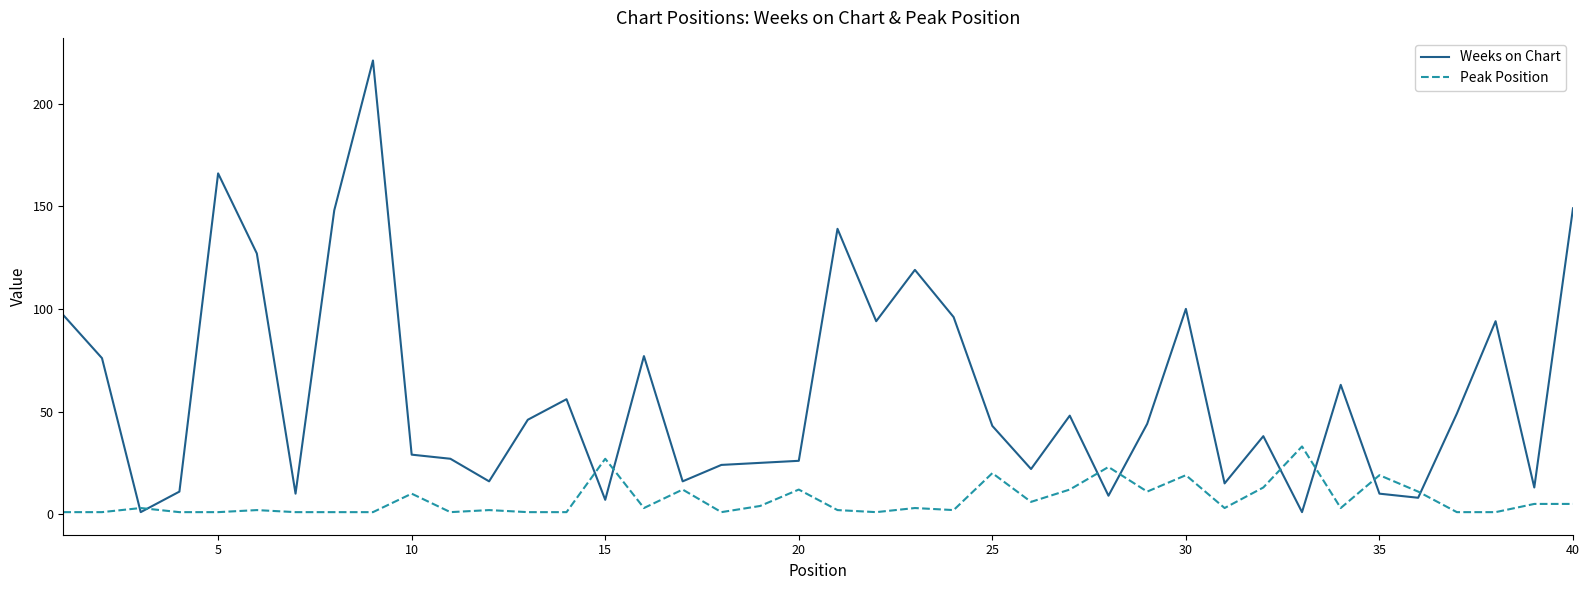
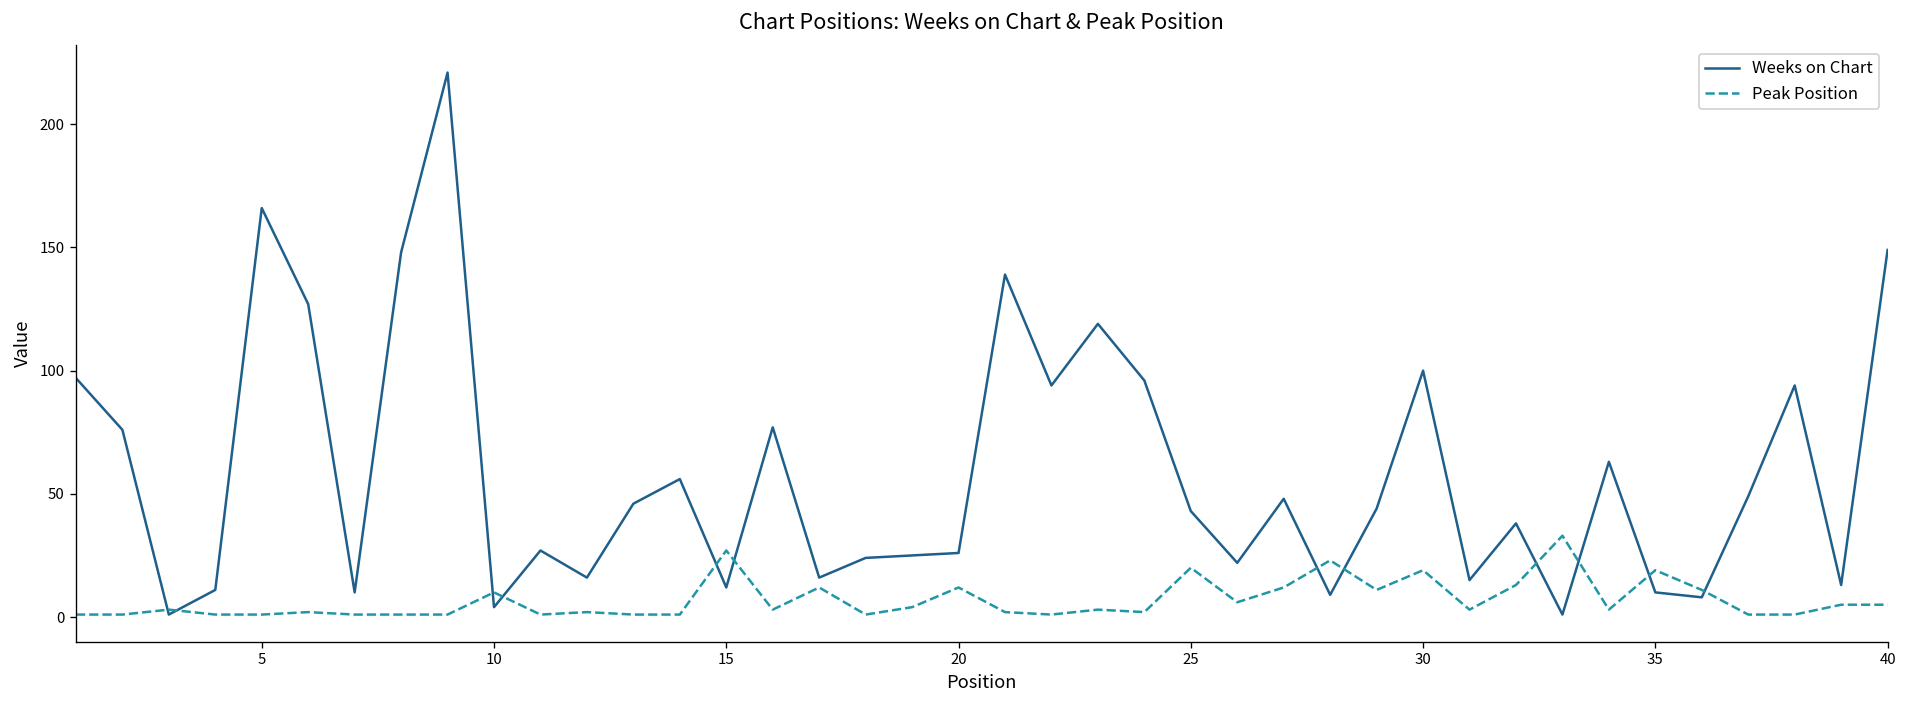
Weeks on Chart, 10: 29 -> 4
Weeks on Chart, 15: 7 -> 12
